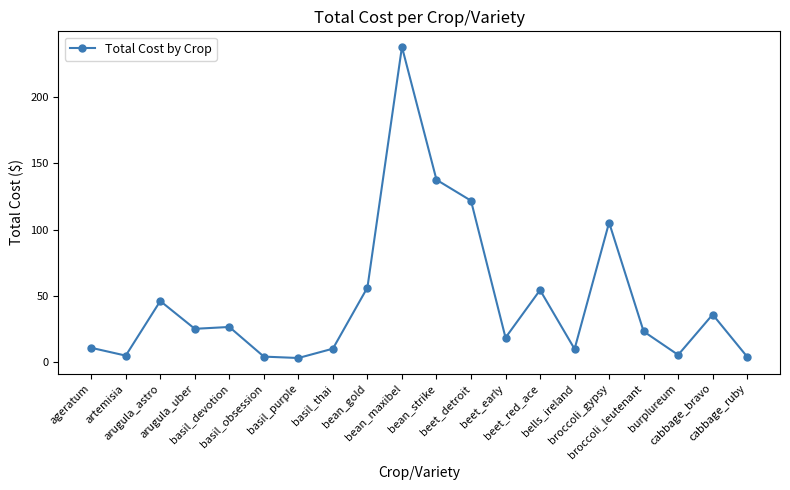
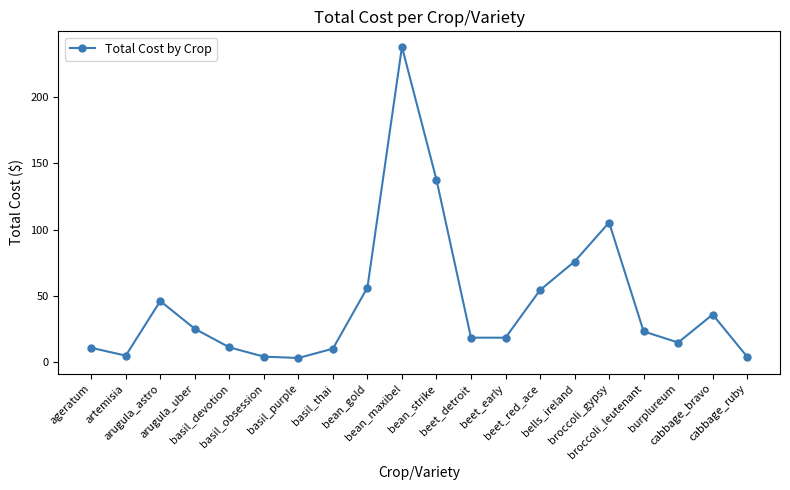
basil_devotion: 26 -> 11
beet_detroit: 122 -> 18
bells_ireland: 10 -> 76
burplureum: 5 -> 15
